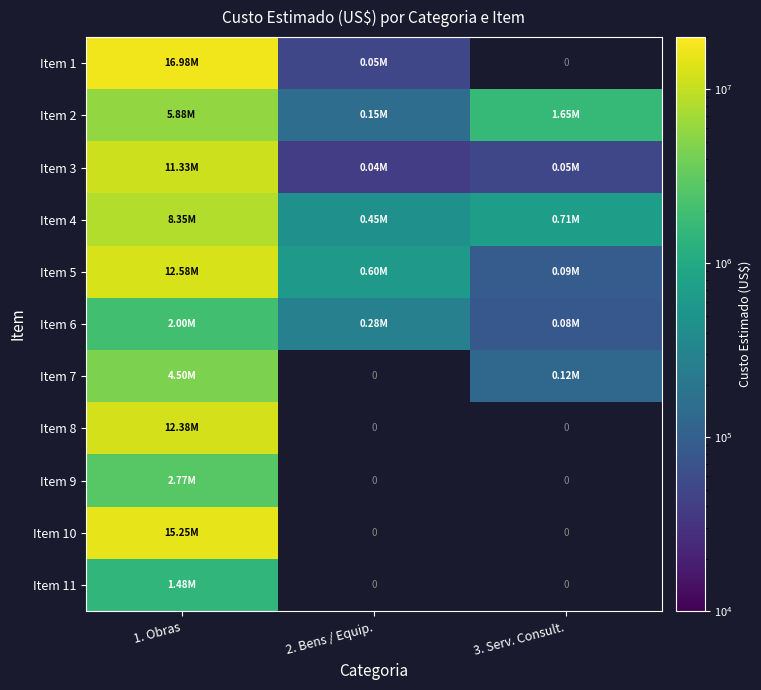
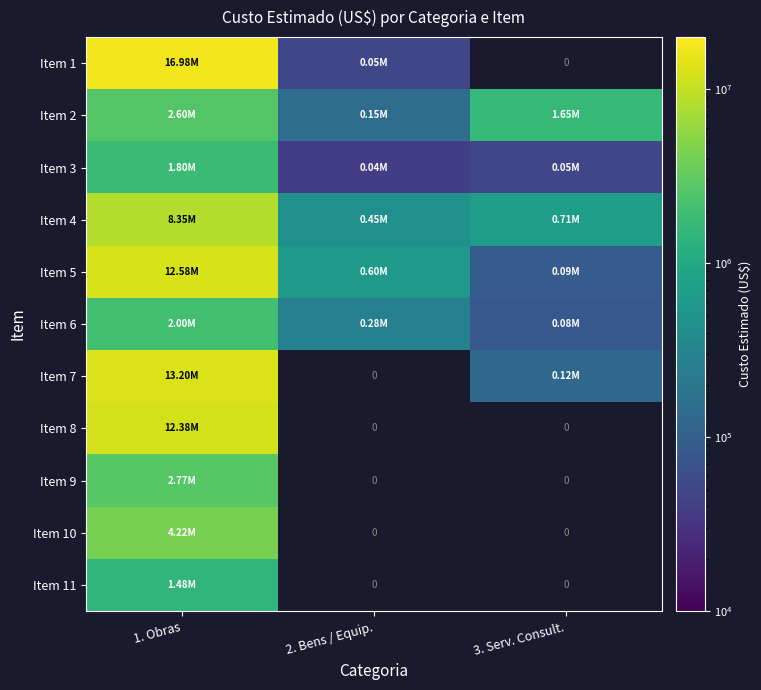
Item 2, 1. Obras: 5.88M -> 2.60M
Item 3, 1. Obras: 11.33M -> 1.80M
Item 7, 1. Obras: 4.50M -> 13.20M
Item 10, 1. Obras: 15.25M -> 4.22M
